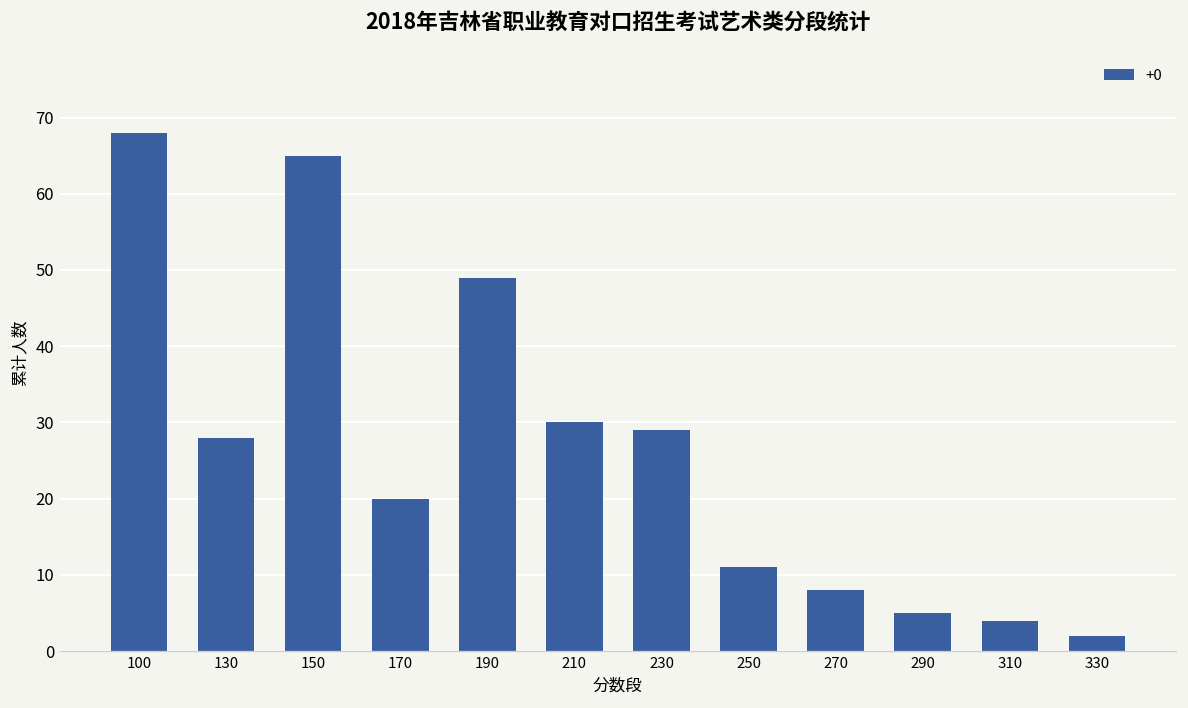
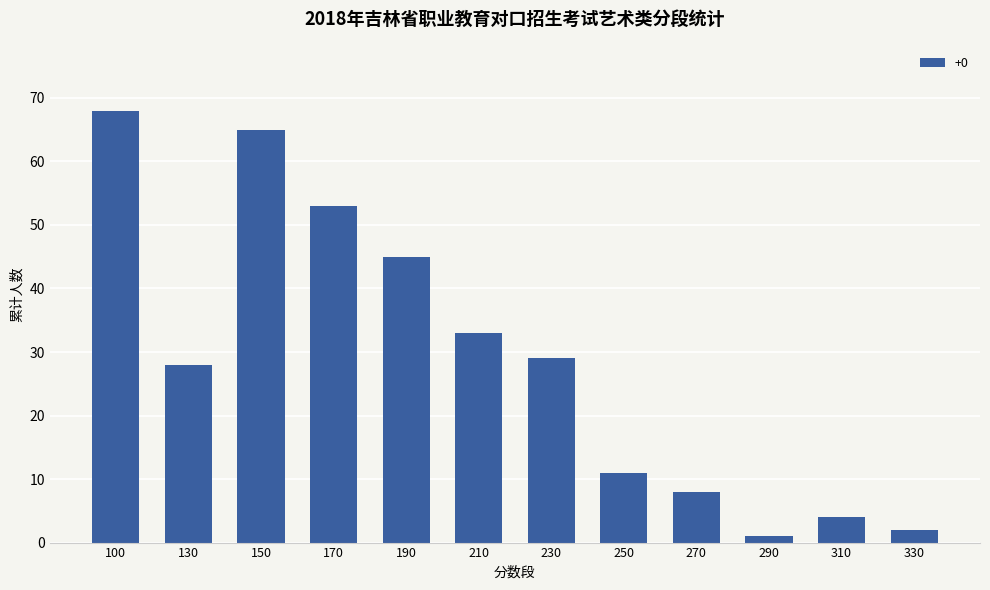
170: 20 -> 53
190: 49 -> 45
210: 30 -> 33
290: 5 -> 1
